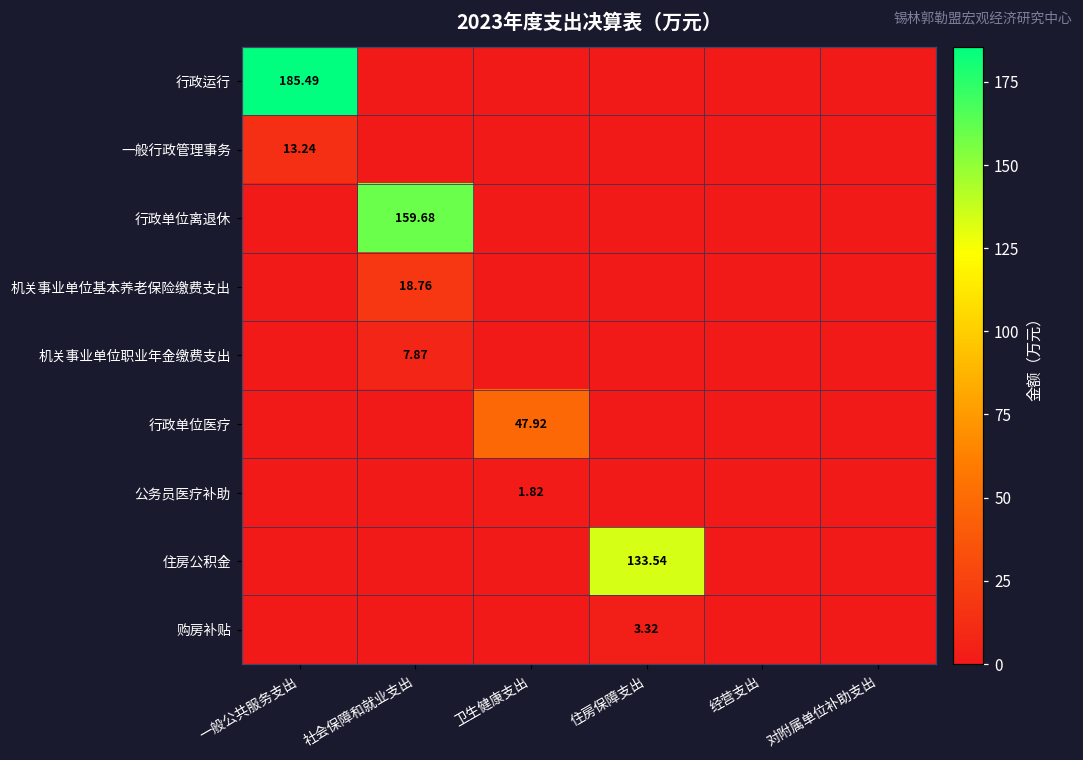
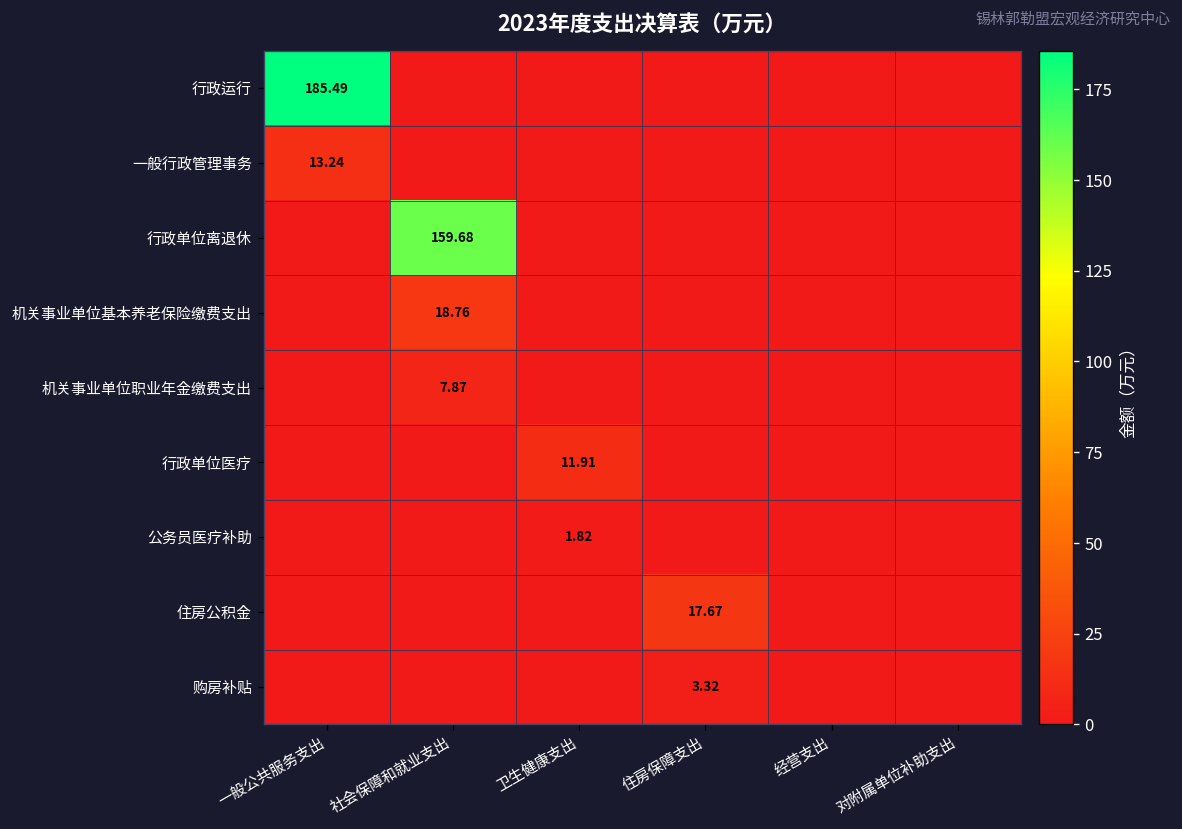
行政单位医疗, 卫生健康支出: 47.92 -> 11.91
住房公积金, 住房保障支出: 133.54 -> 17.67
